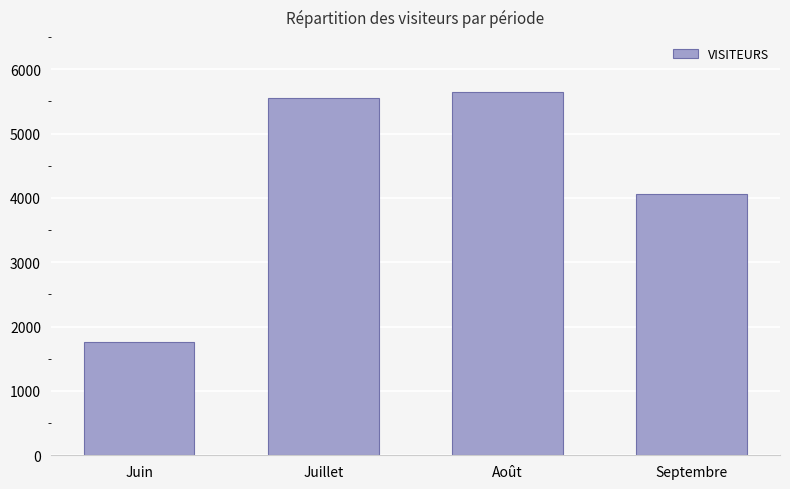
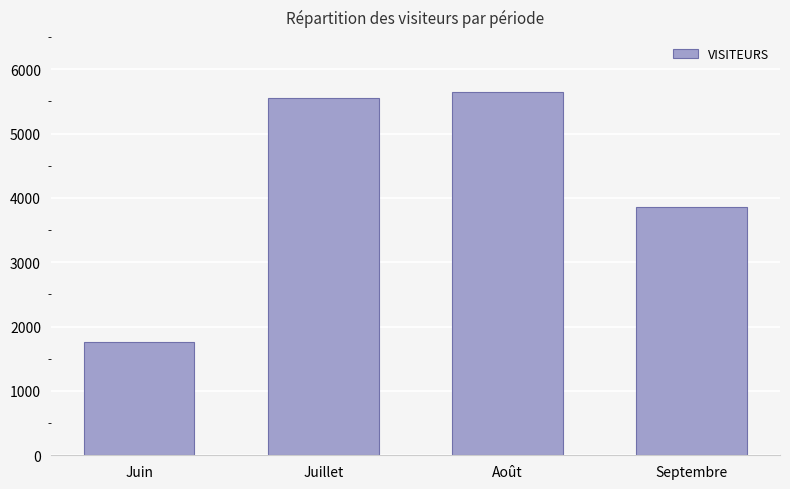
Septembre: 4100 -> 3900
